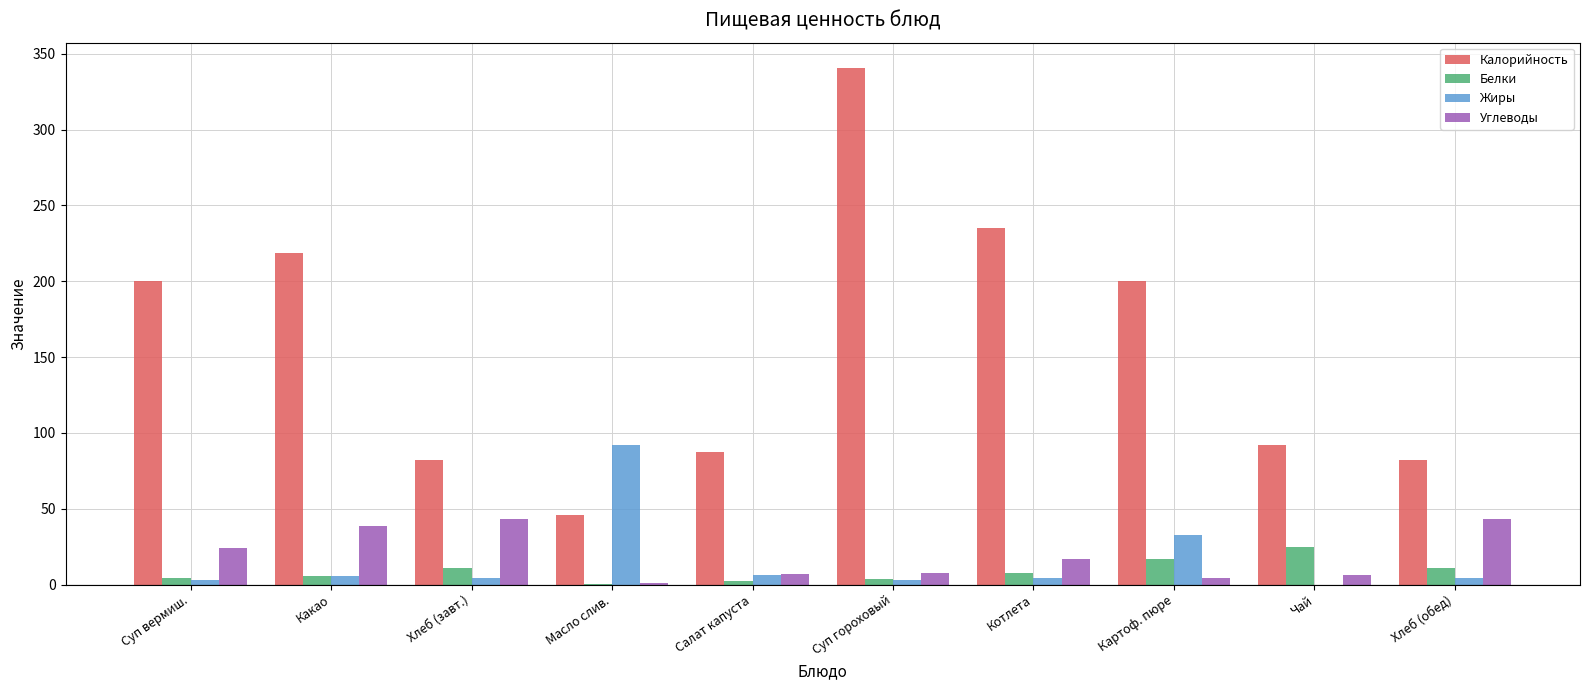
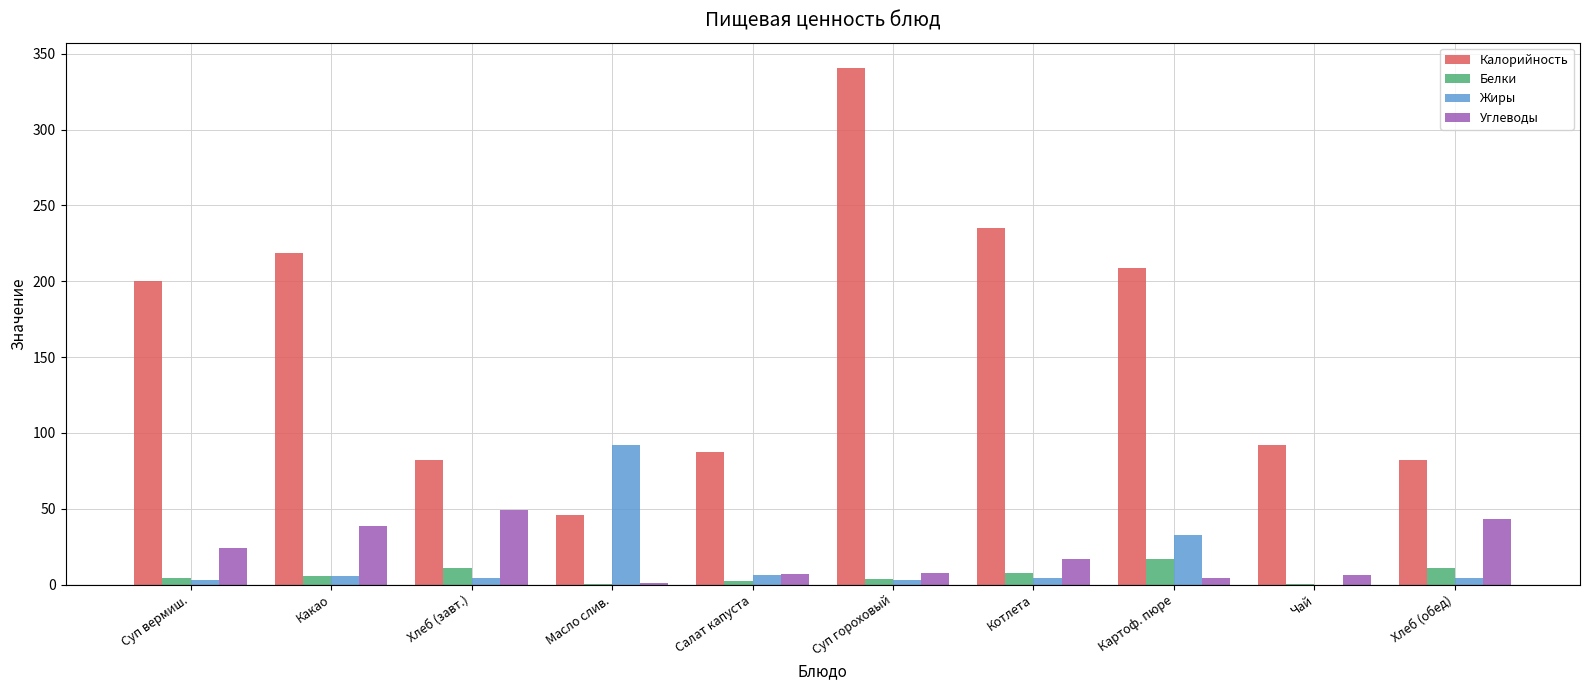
Углеводы, Хлеб (завт.): 44 -> 49
Калорийность, Картоф. пюре: 200 -> 209
Белки, Чай: 25 -> 0
